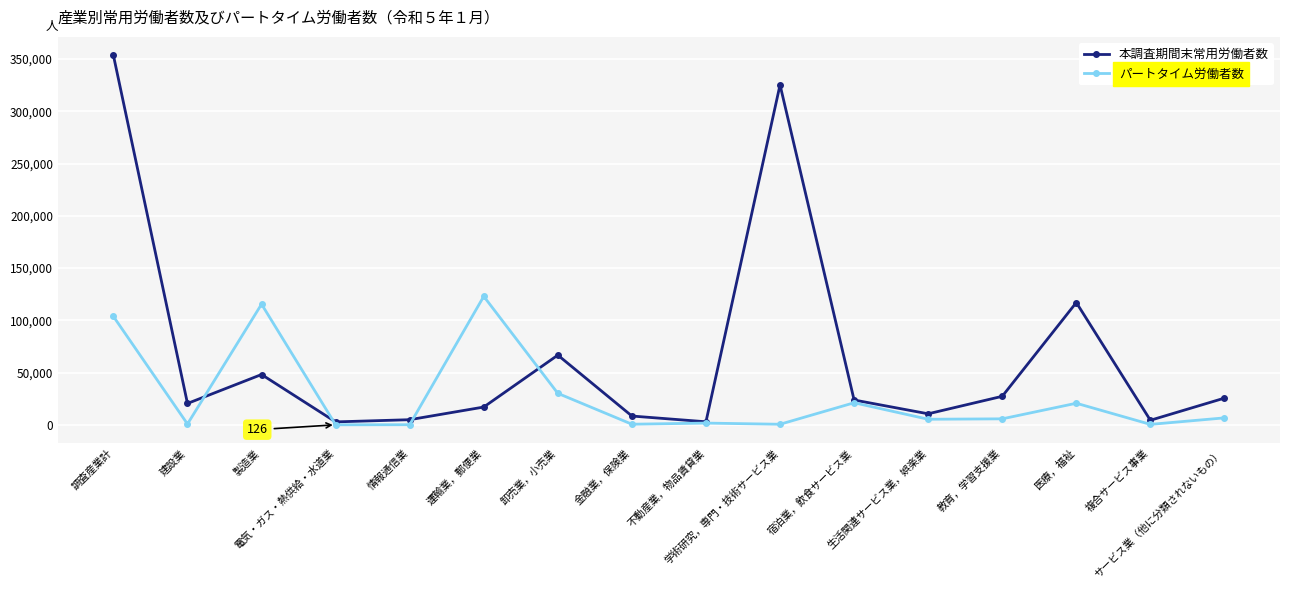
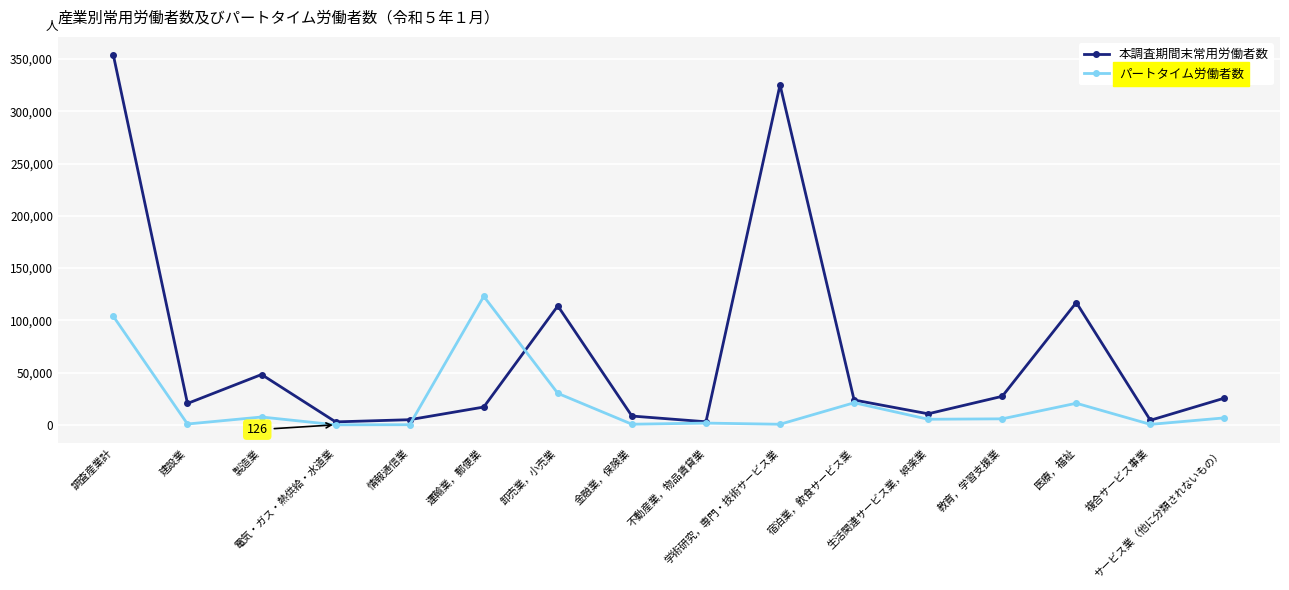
パートタイム労働者数, 製造業: 116,000 -> 8,000
本調査期間末常用労働者数, 卸売業，小売業: 67,000 -> 114,000
